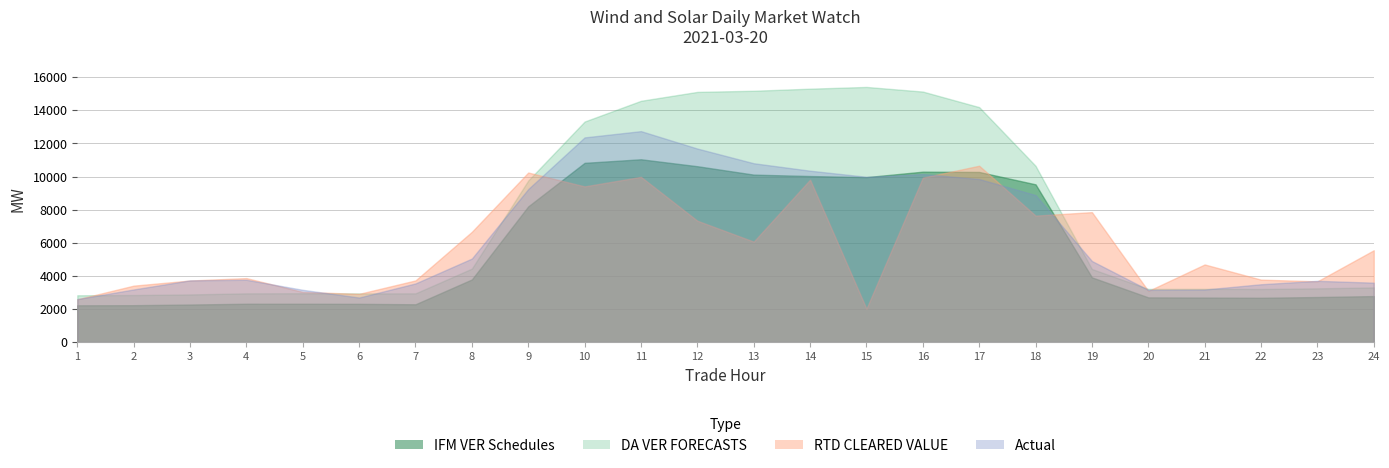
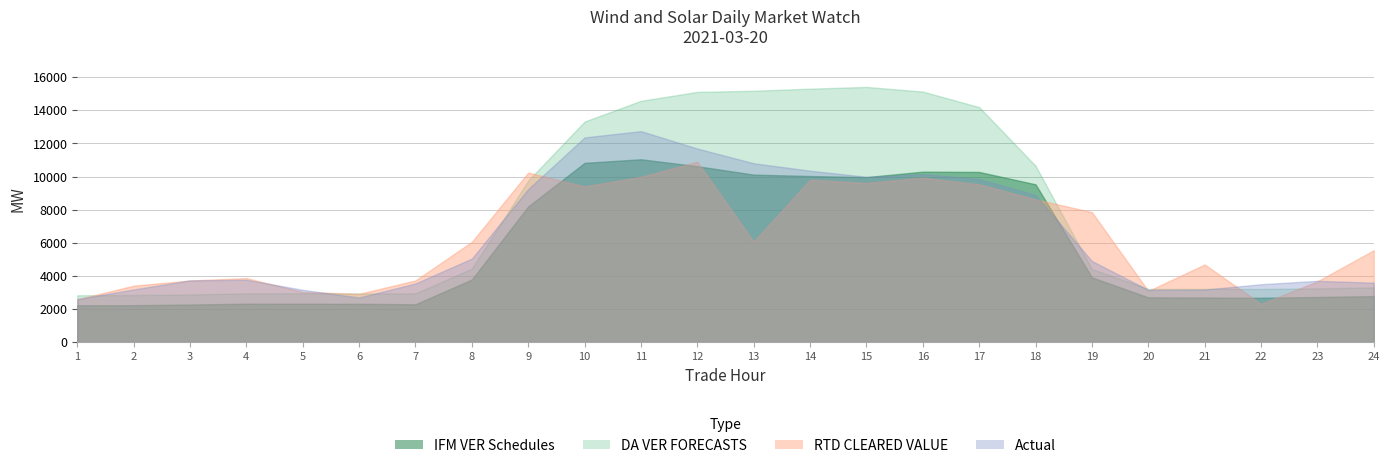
RTD CLEARED VALUE, 8: 6700 -> 6100
RTD CLEARED VALUE, 12: 7300 -> 10900
RTD CLEARED VALUE, 15: 2000 -> 9600
RTD CLEARED VALUE, 17: 10700 -> 9500
RTD CLEARED VALUE, 18: 7600 -> 8600
RTD CLEARED VALUE, 22: 3800 -> 2300
